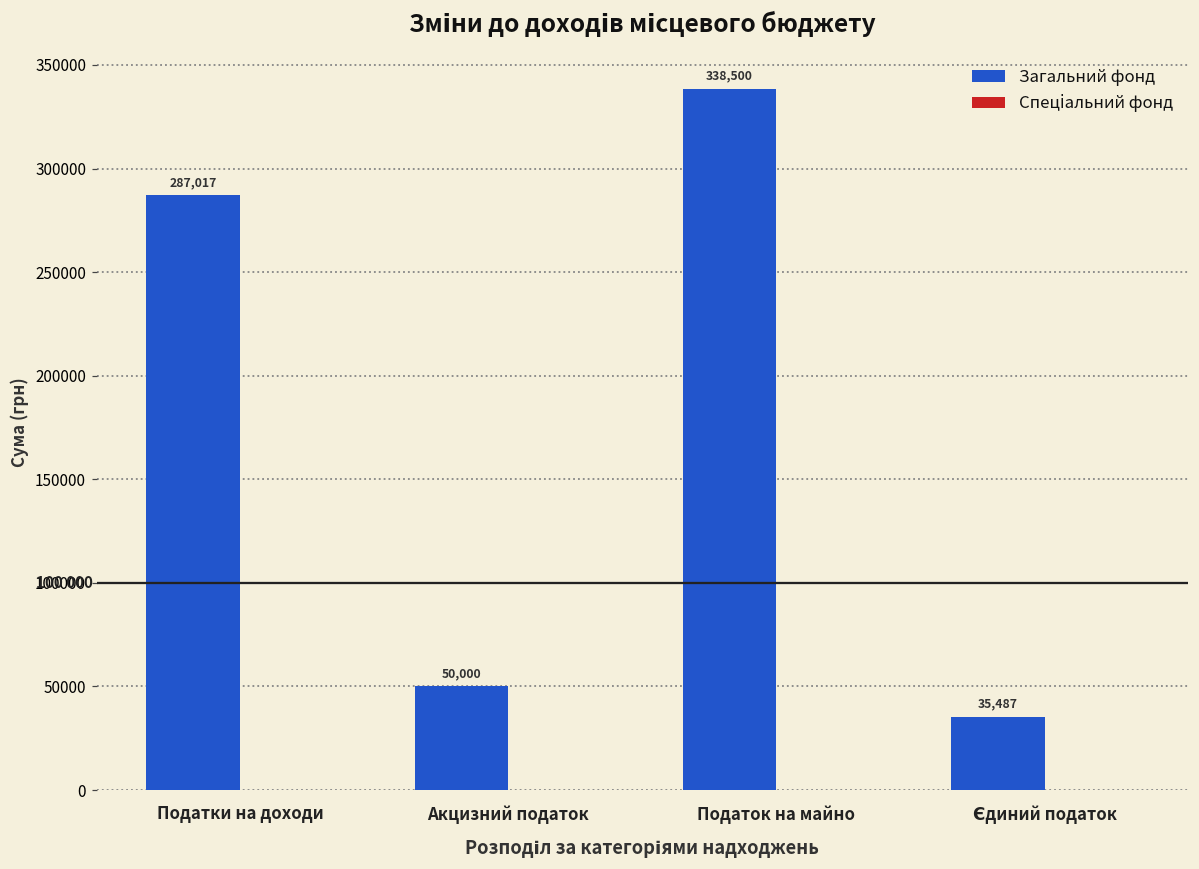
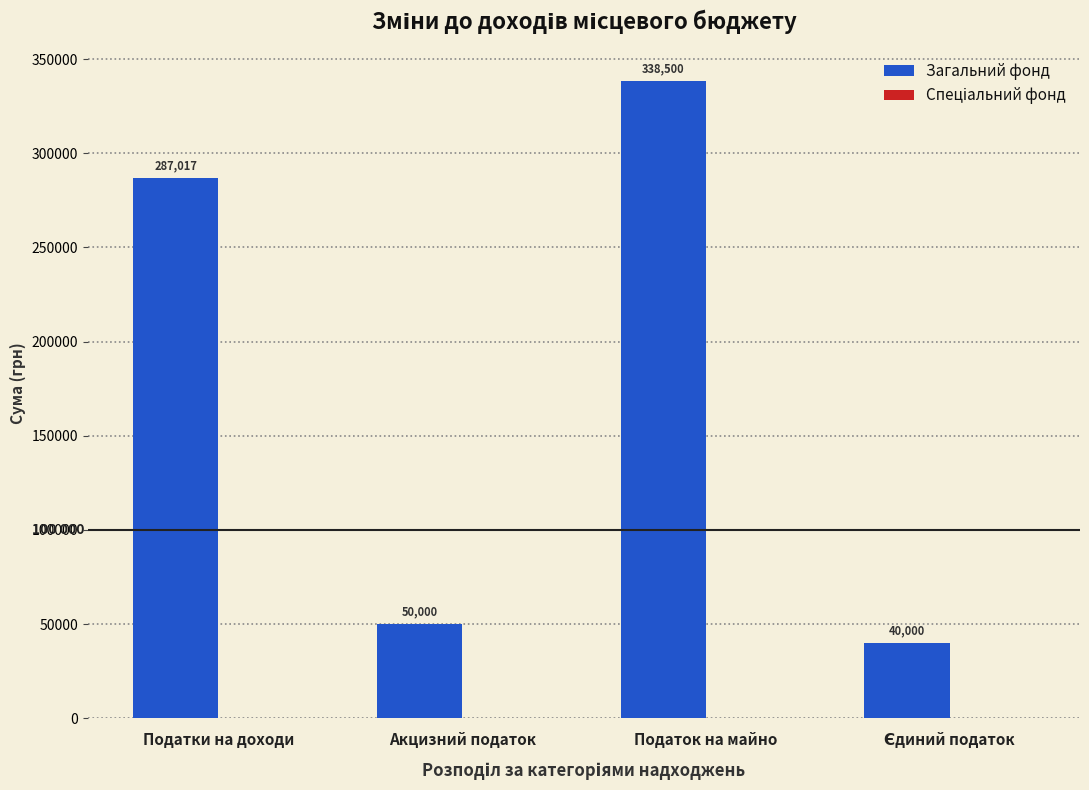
Загальний фонд, Єдиний податок: 35,487 -> 40,000
